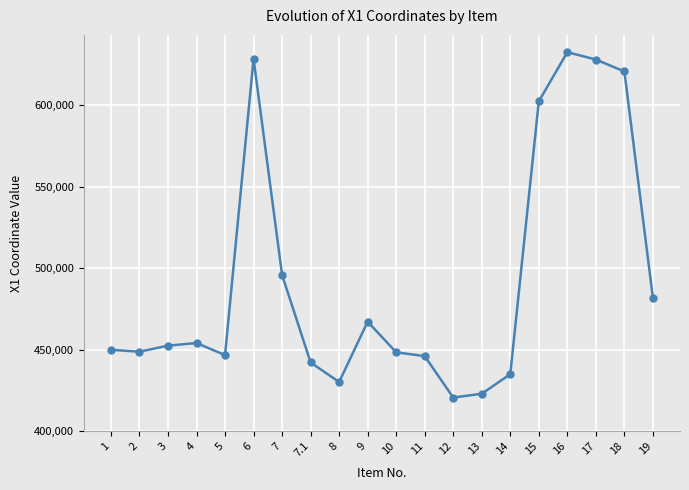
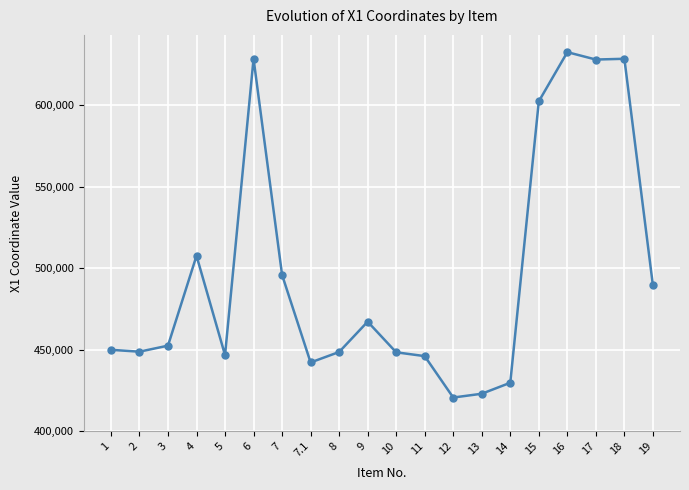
4: 454,000 -> 508,000
8: 430,000 -> 448,000
14: 435,000 -> 430,000
18: 621,000 -> 628,000
19: 482,000 -> 489,000
